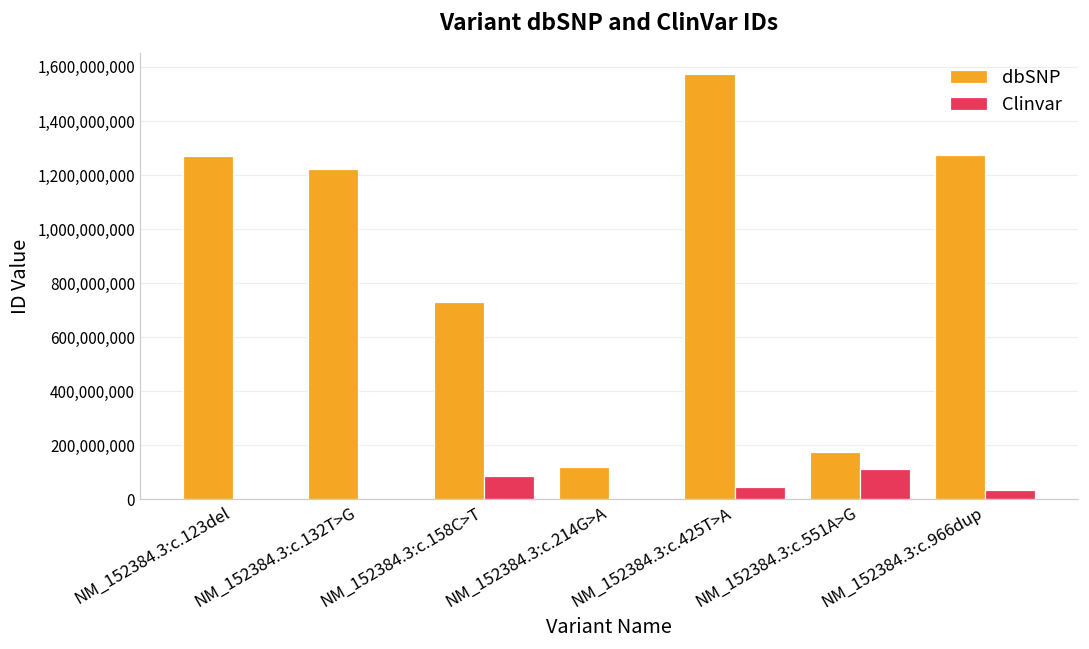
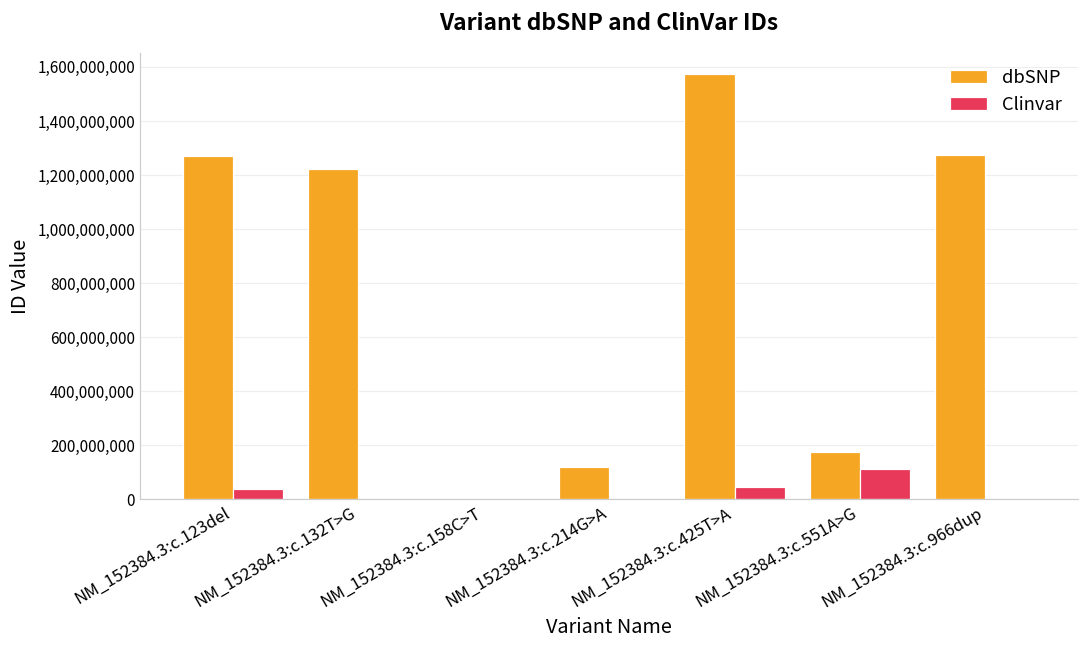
Clinvar, NM_152384.3:c.123del: 0 -> 40,000,000
dbSNP, NM_152384.3:c.158C>T: 730,000,000 -> 0
Clinvar, NM_152384.3:c.158C>T: 90,000,000 -> 0
Clinvar, NM_152384.3:c.966dup: 40,000,000 -> 0
